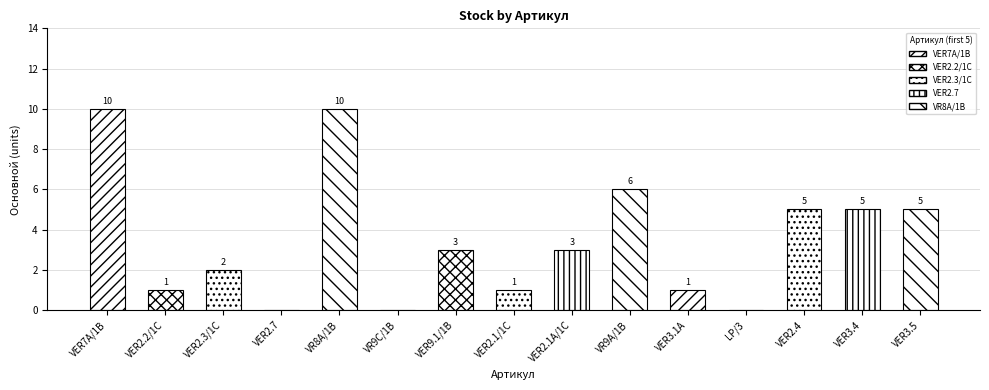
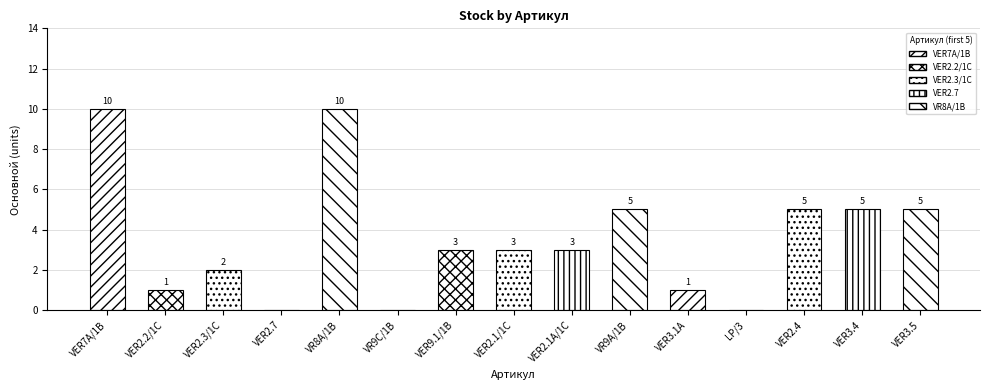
VER2.1/1C: 1 -> 3
VR9A/1B: 6 -> 5
